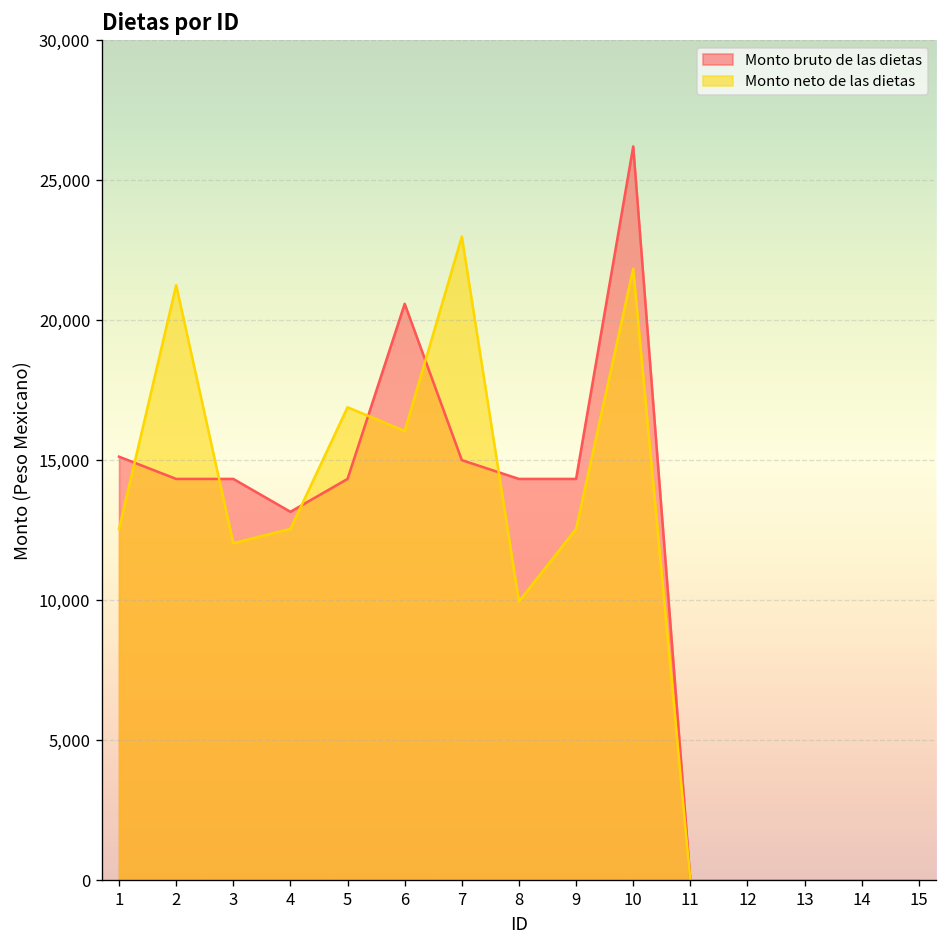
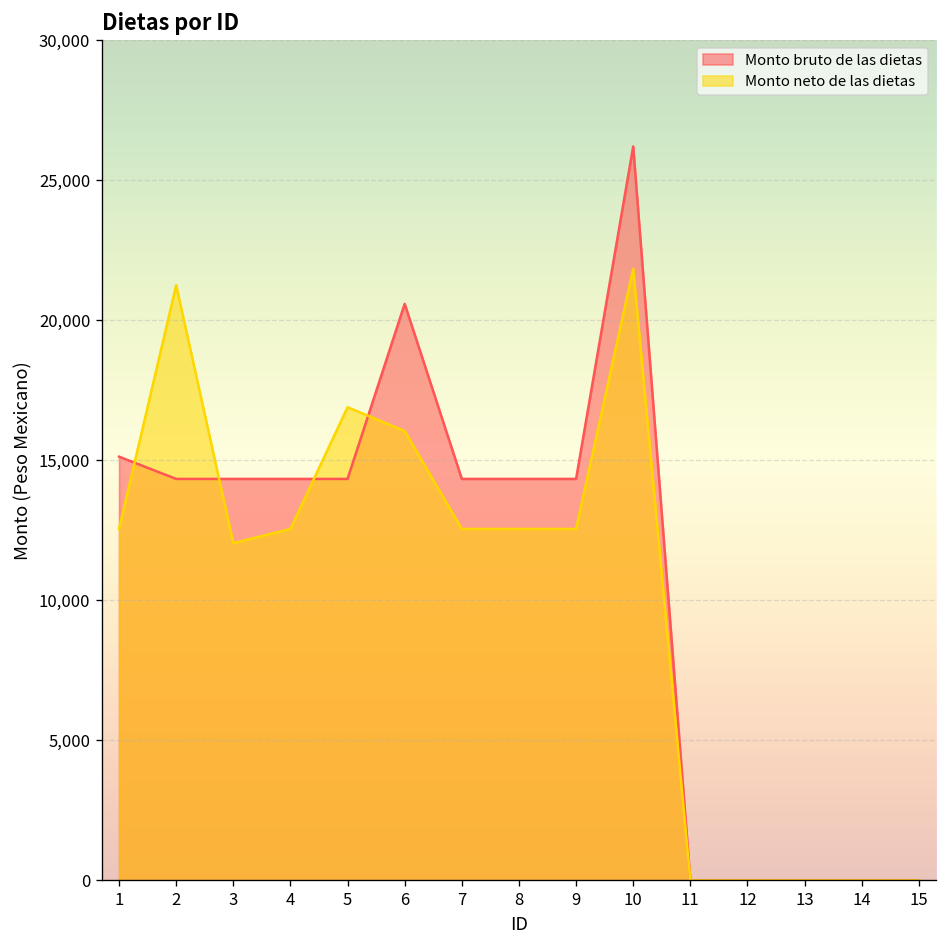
Monto bruto de las dietas, 4: 13,200 -> 14,300
Monto bruto de las dietas, 7: 15,000 -> 14,300
Monto neto de las dietas, 7: 23,000 -> 12,500
Monto neto de las dietas, 8: 10,000 -> 12,500
